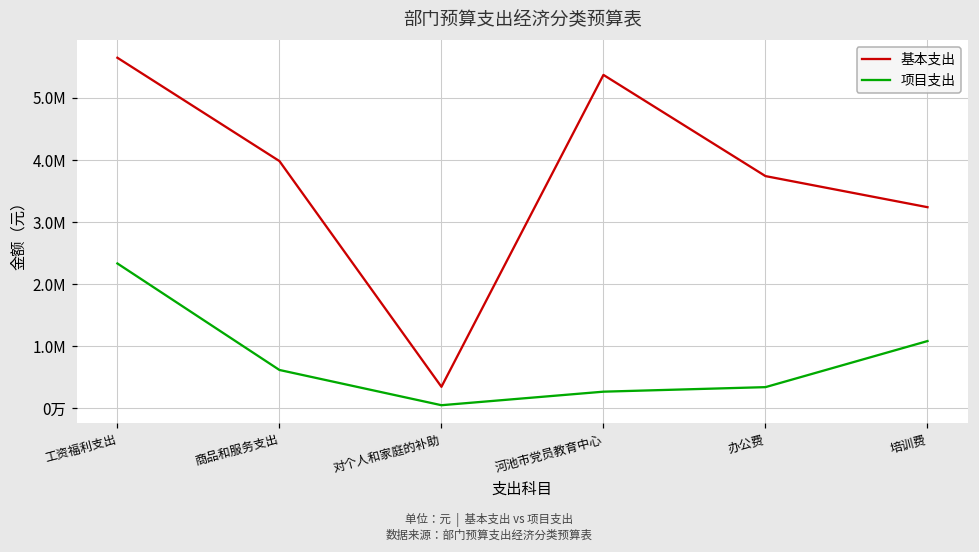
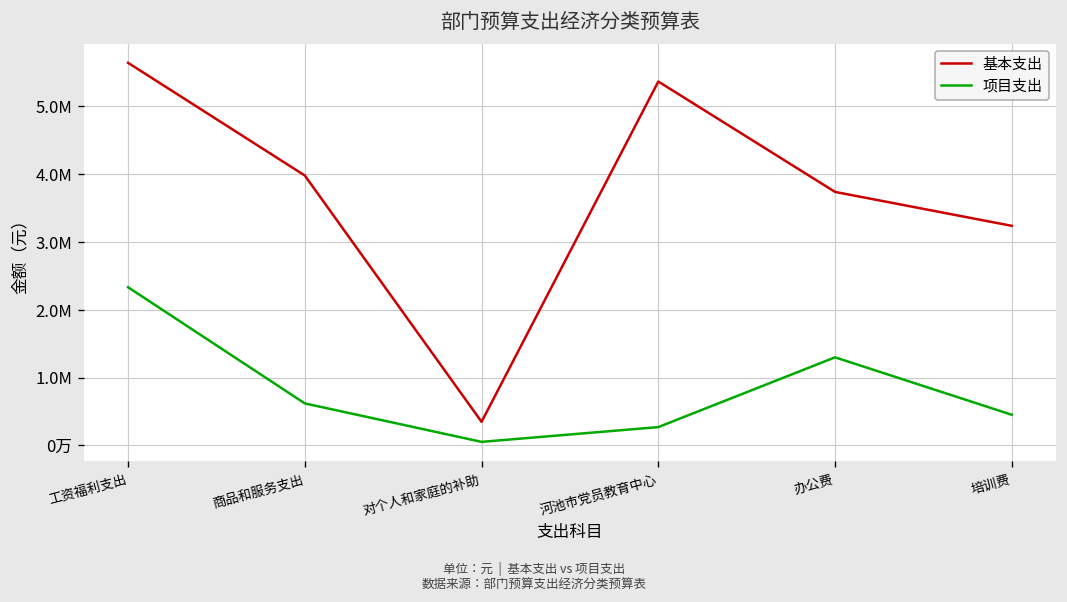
项目支出, 办公费: 300000 -> 1300000
项目支出, 培训费: 1100000 -> 500000
